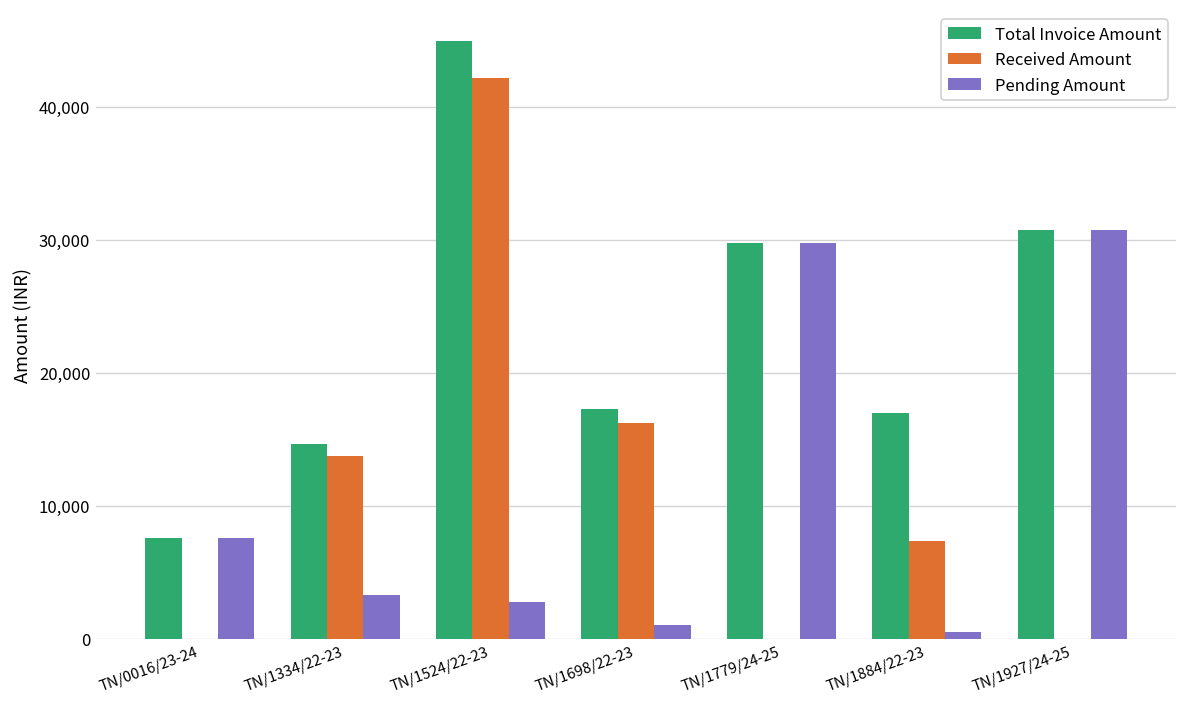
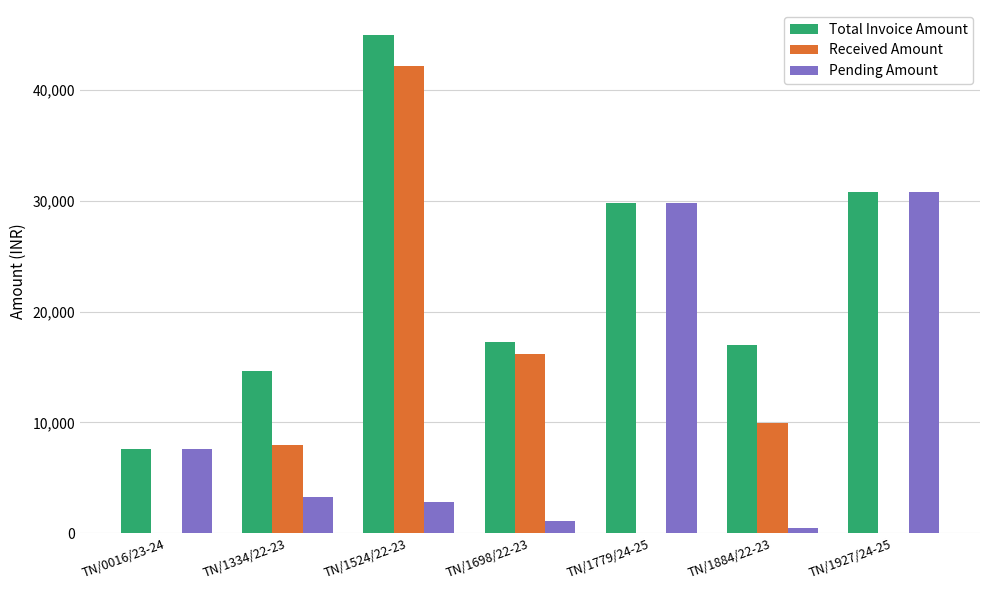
Received Amount, TN/1334/22-23: 13,700 -> 8,000
Received Amount, TN/1884/22-23: 7,400 -> 10,000
